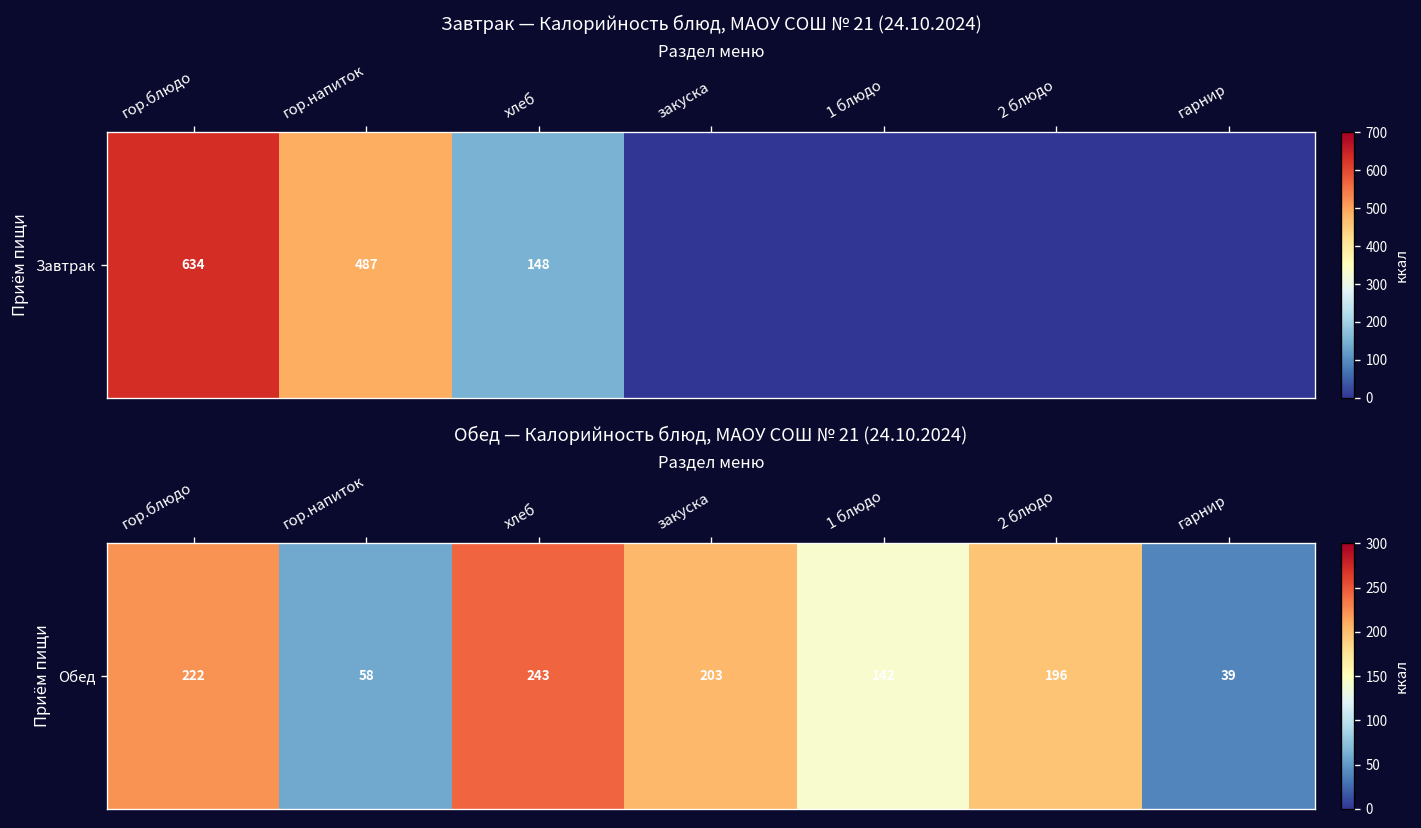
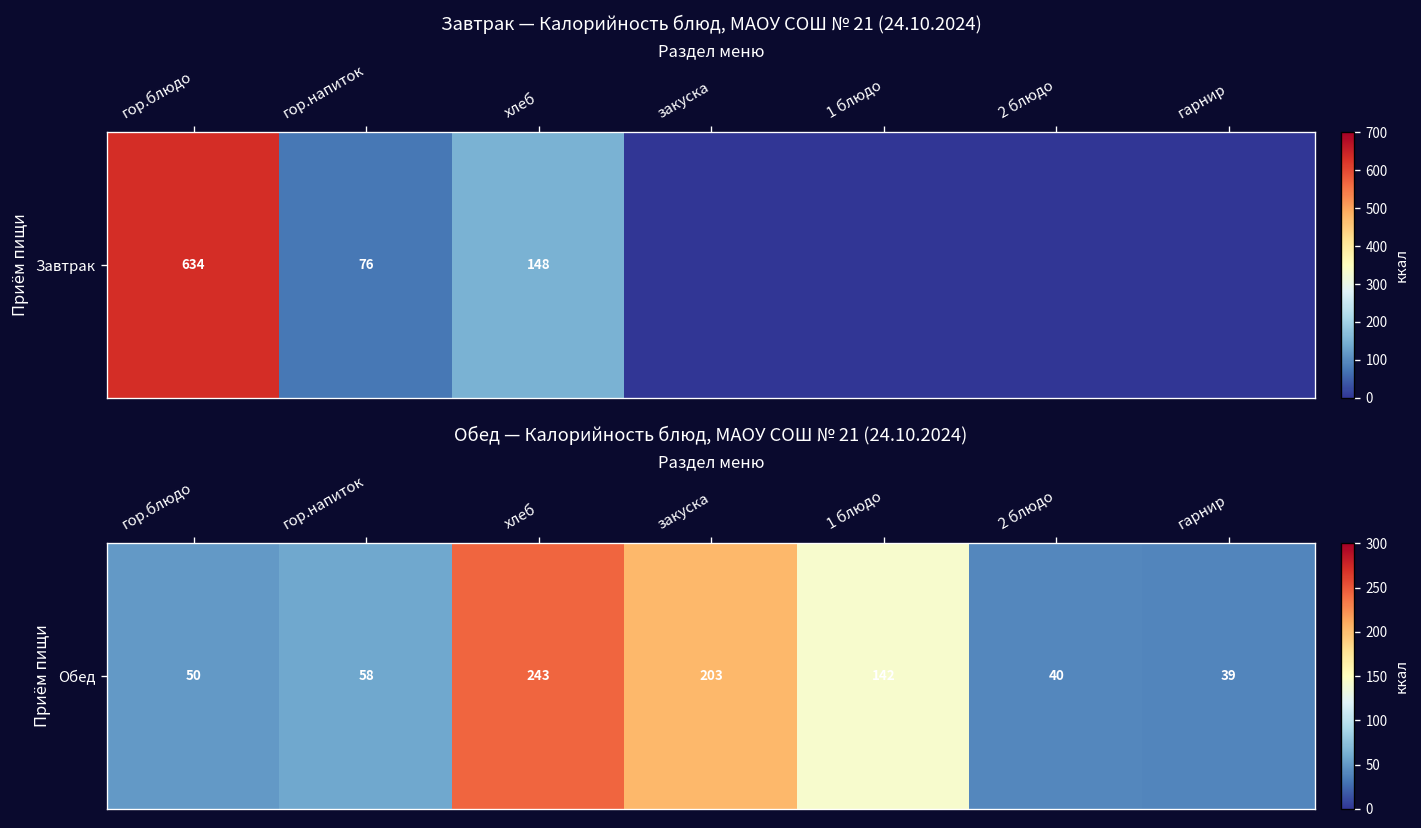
Завтрак — Калорийность блюд, МАОУ СОШ № 21 (24.10.2024), Завтрак, гор.напиток: 487 -> 76
Обед — Калорийность блюд, МАОУ СОШ № 21 (24.10.2024), Обед, гор.блюдо: 222 -> 50
Обед — Калорийность блюд, МАОУ СОШ № 21 (24.10.2024), Обед, 2 блюдо: 196 -> 40
